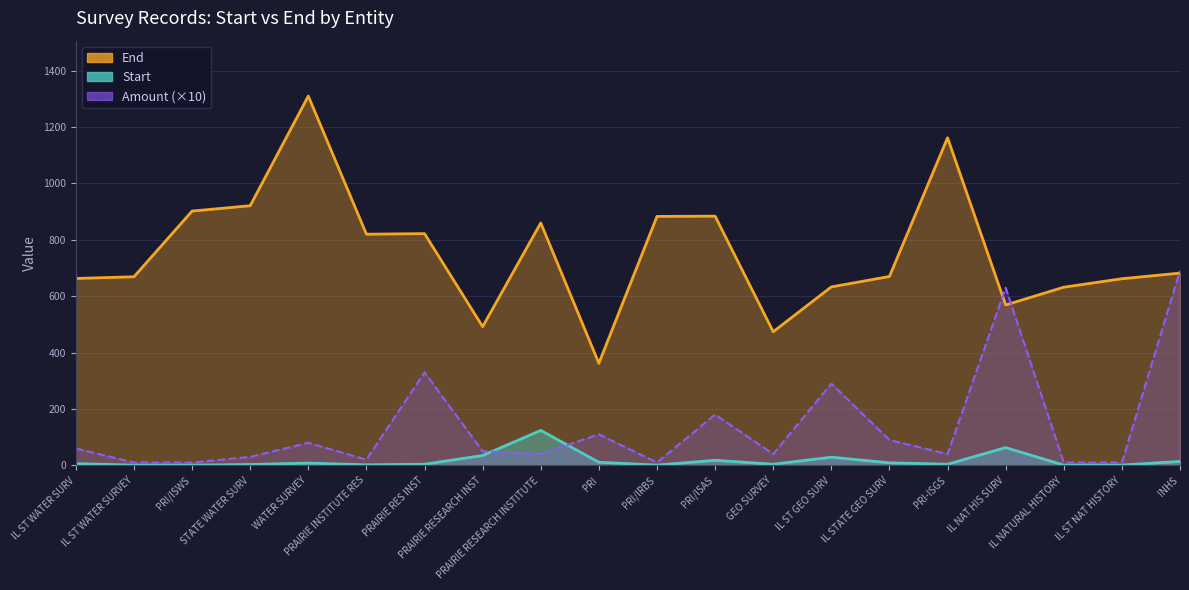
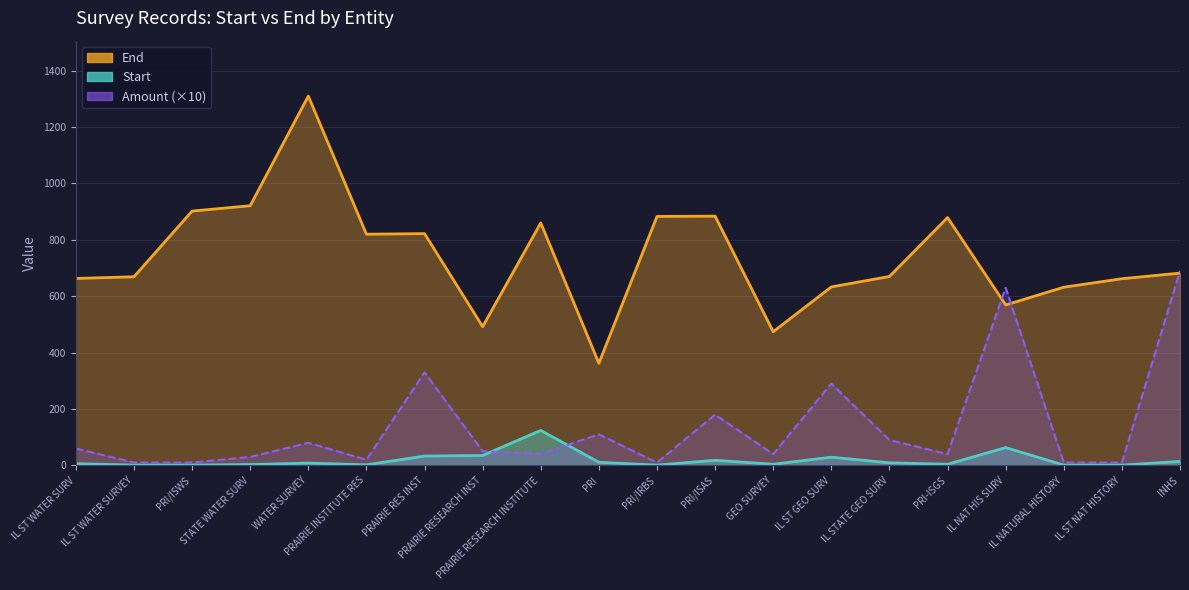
Start, PRAIRIE RES INST: 0 -> 30
End, PRI-ISGS: 1160 -> 880
